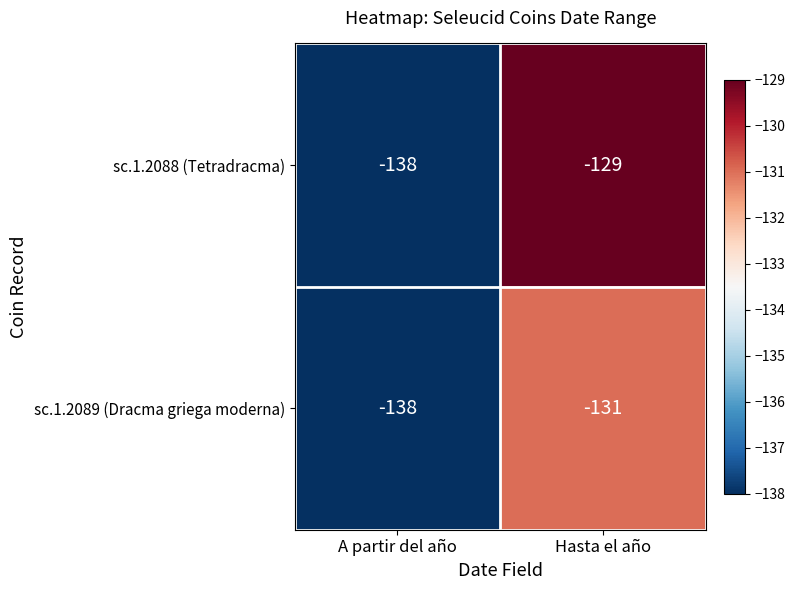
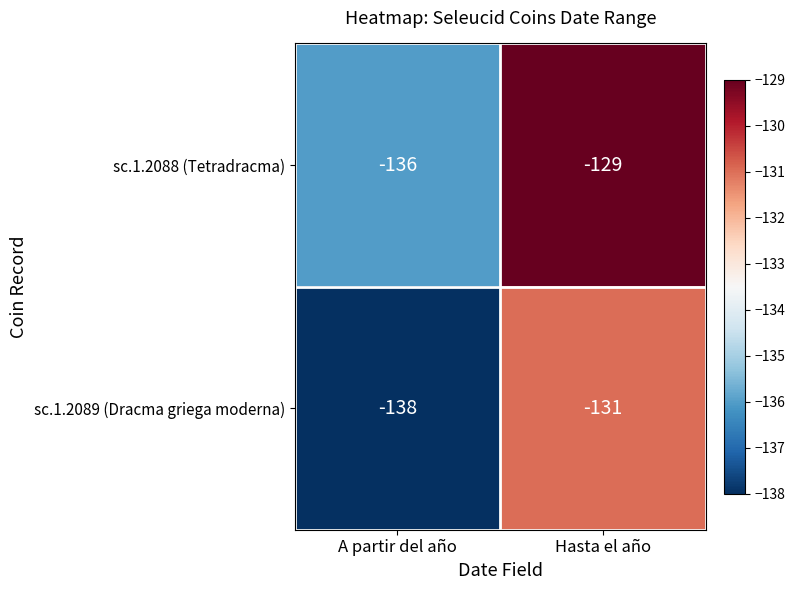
sc.1.2088 (Tetradracma), A partir del año: -138 -> -136
